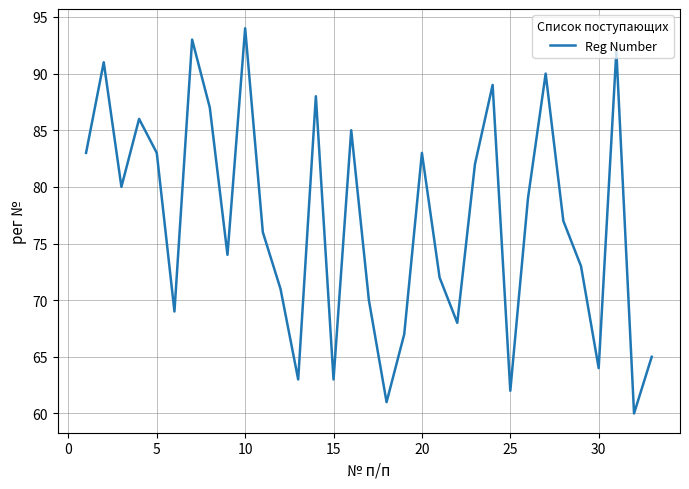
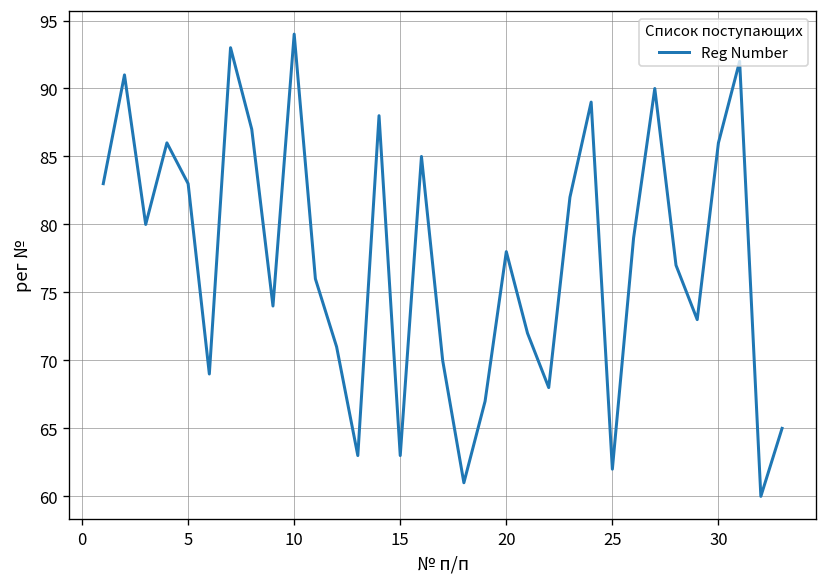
20: 83 -> 78
30: 64 -> 86
